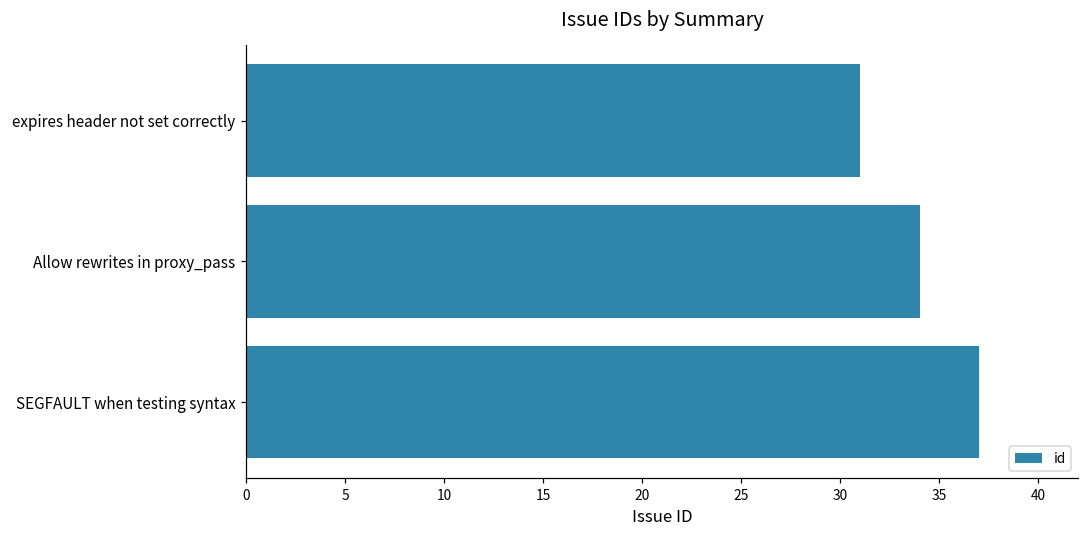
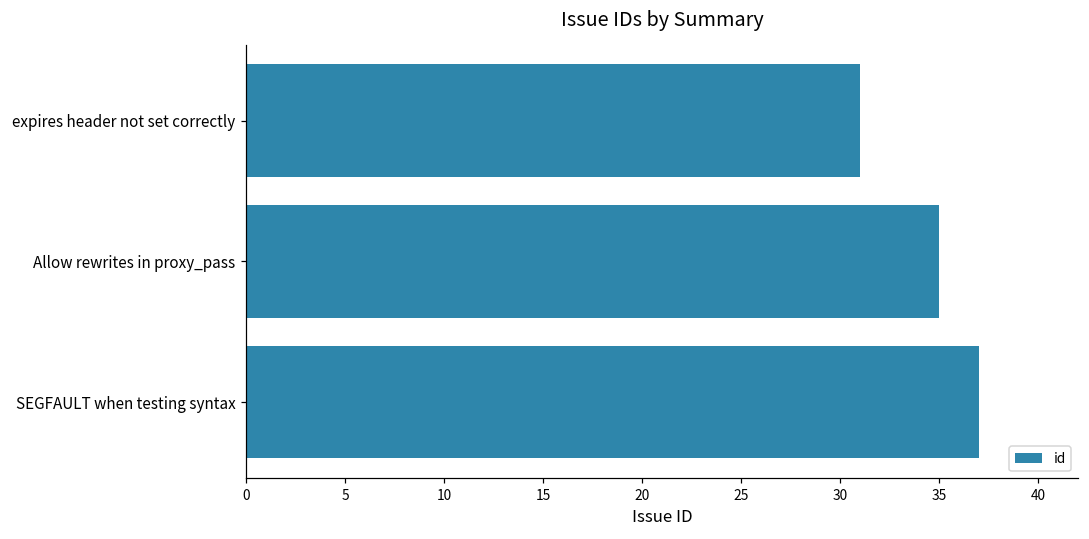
Allow rewrites in proxy_pass: 34 -> 35
